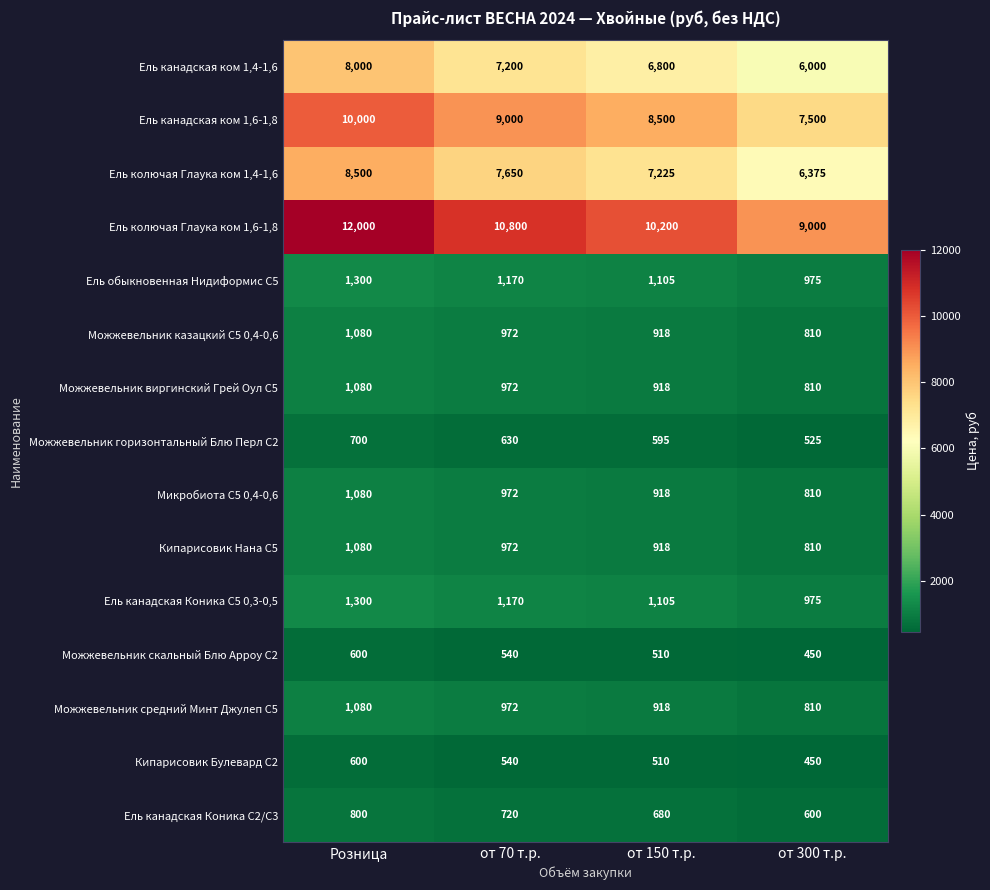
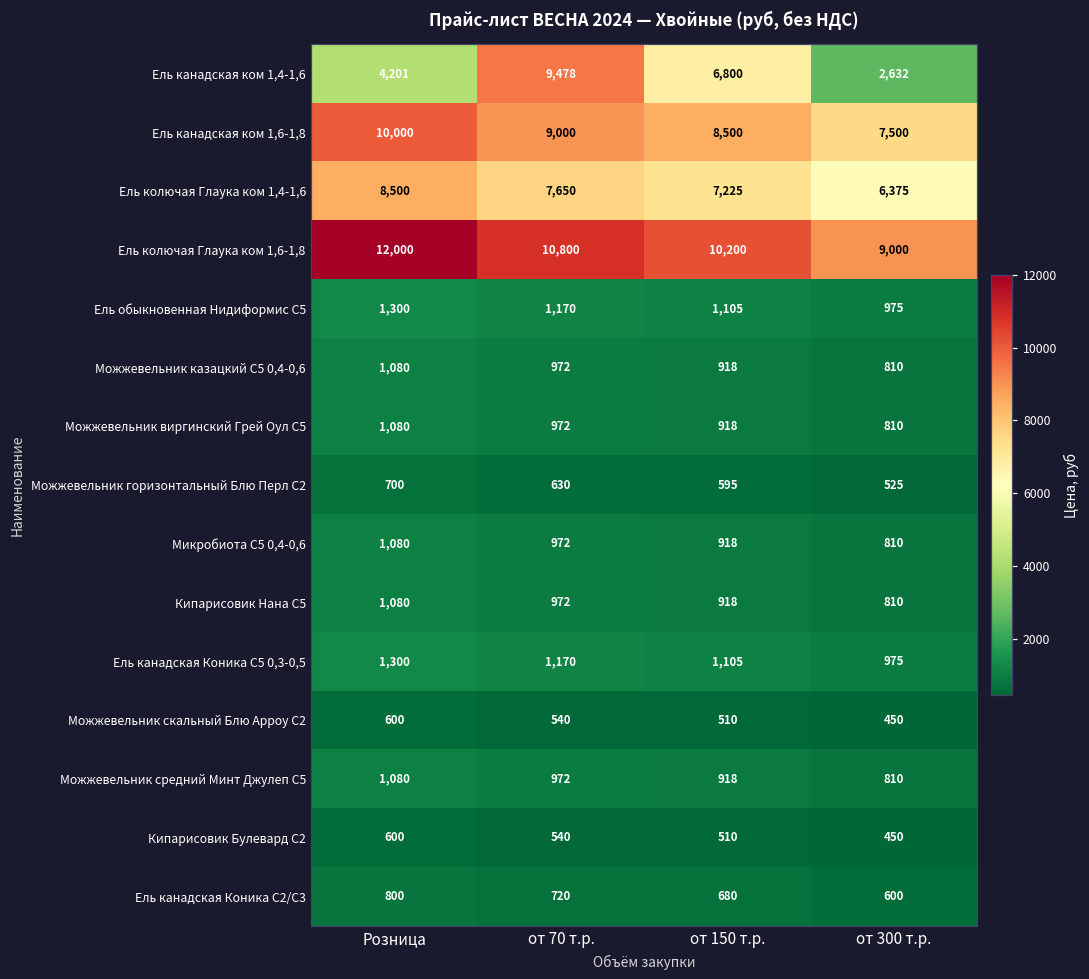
Ель канадская ком 1,4-1,6, Розница: 8,000 -> 4,201
Ель канадская ком 1,4-1,6, от 70 т.р.: 7,200 -> 9,478
Ель канадская ком 1,4-1,6, от 300 т.р.: 6,000 -> 2,632
